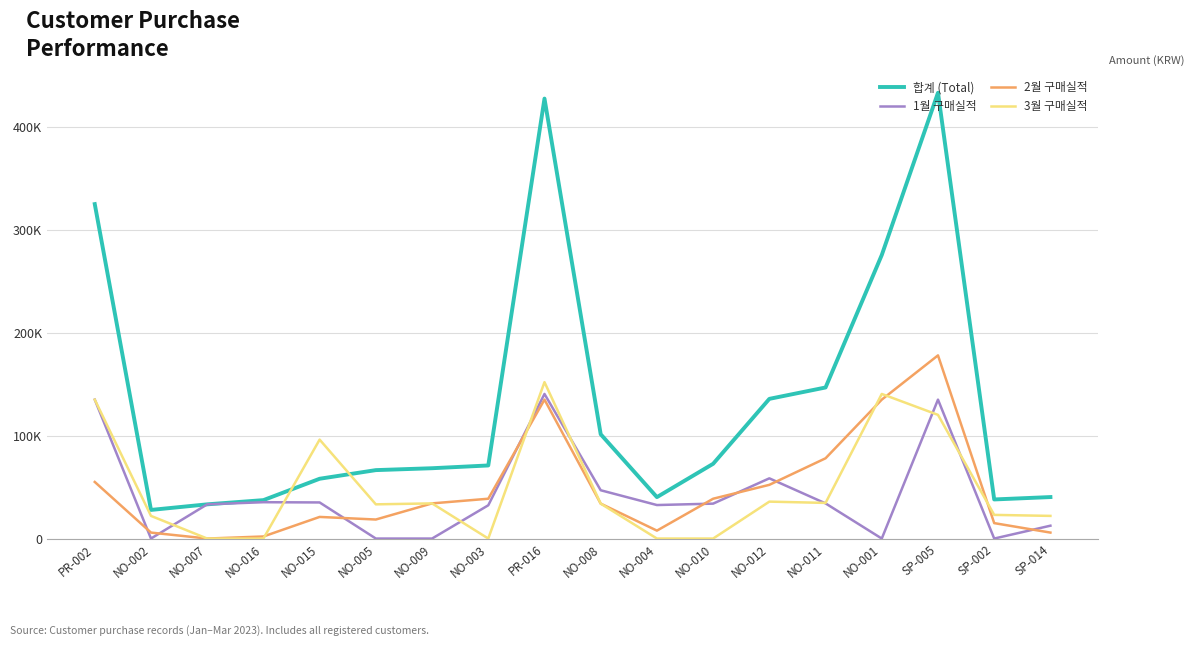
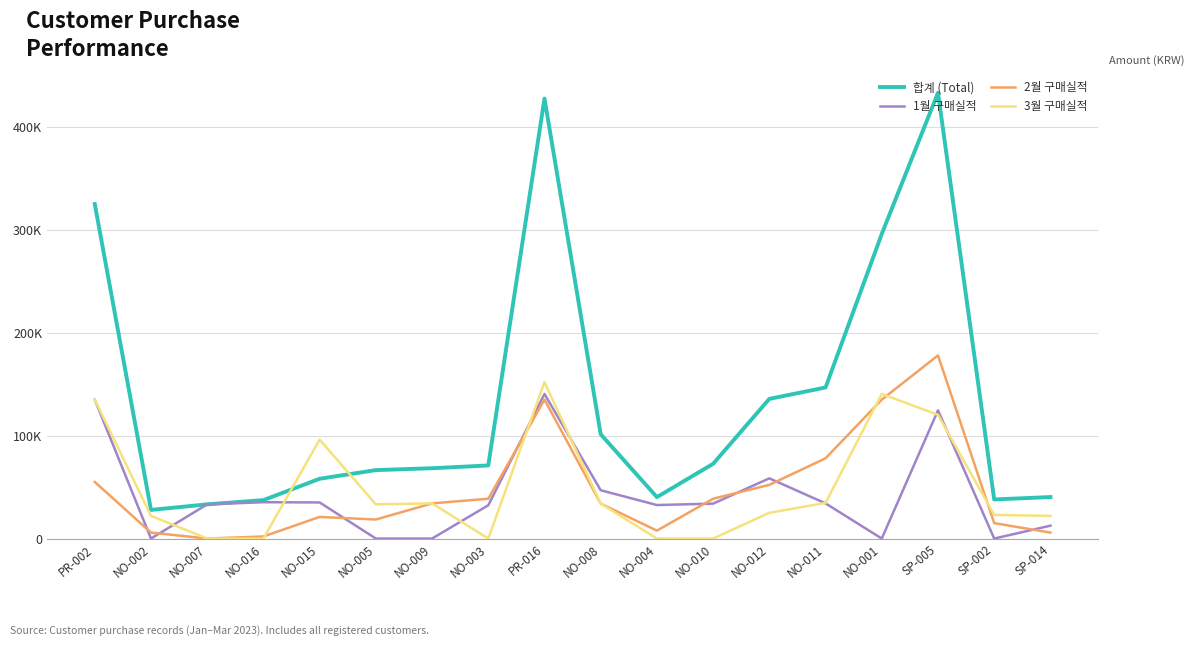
3월 구매실적, NO-012: 36000 -> 25000
합계 (Total), NO-001: 276000 -> 296000
1월 구매실적, SP-005: 135000 -> 125000
